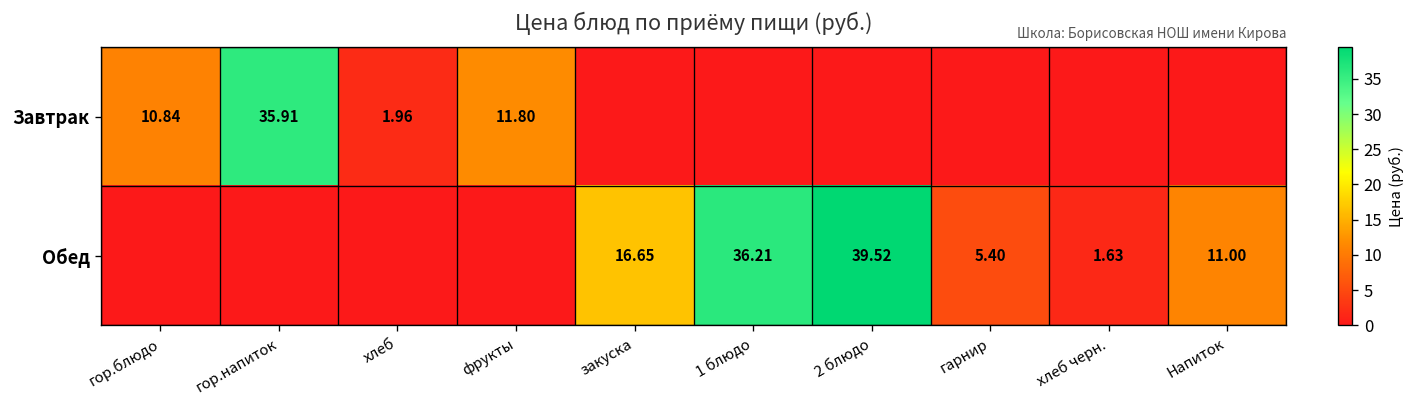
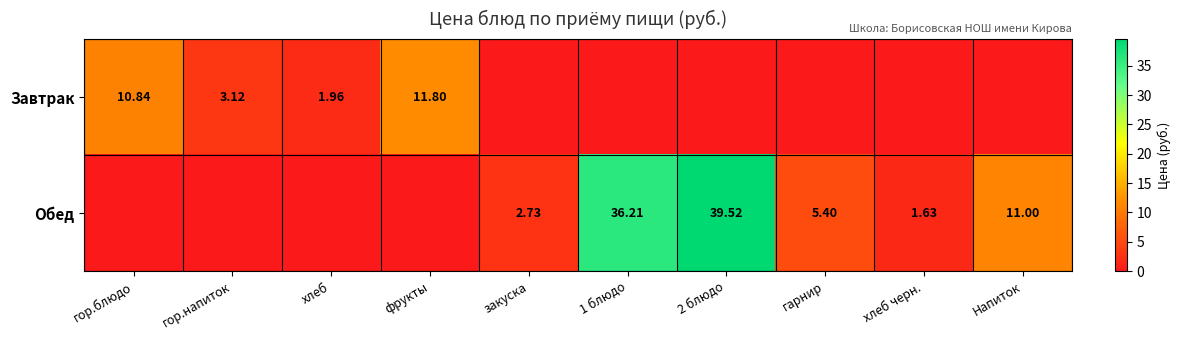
Завтрак, гор.напиток: 35.91 -> 3.12
Обед, закуска: 16.65 -> 2.73
